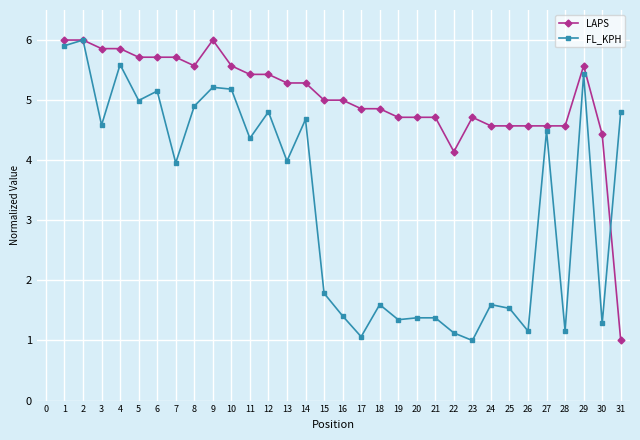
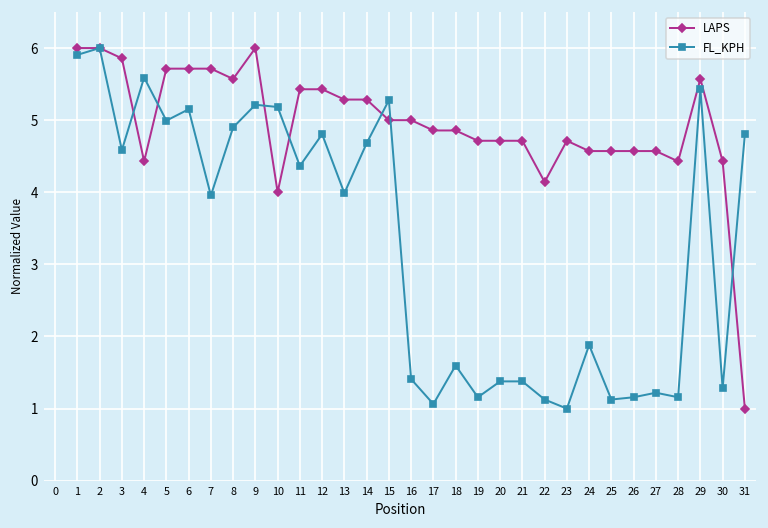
LAPS, 4: 5.9 -> 4.4
LAPS, 10: 5.6 -> 4.0
FL_KPH, 15: 1.8 -> 5.3
FL_KPH, 19: 1.3 -> 1.2
FL_KPH, 24: 1.6 -> 1.9
FL_KPH, 25: 1.5 -> 1.1
FL_KPH, 27: 4.5 -> 1.2
LAPS, 28: 4.6 -> 4.4
